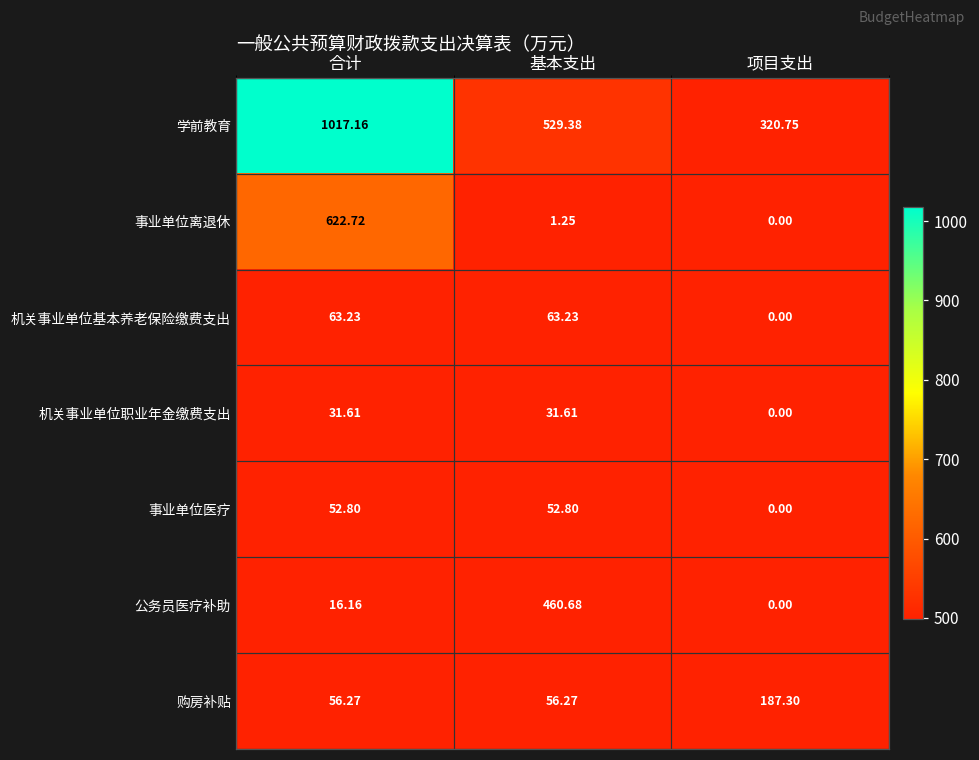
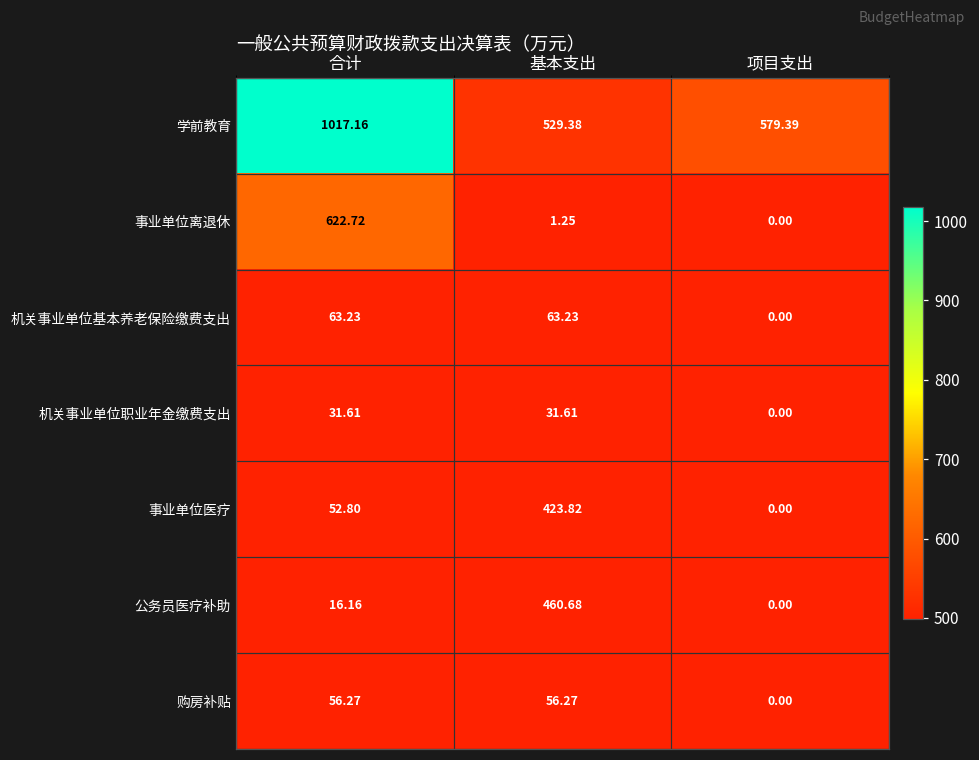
学前教育, 项目支出: 320.75 -> 579.39
事业单位医疗, 基本支出: 52.80 -> 423.82
购房补贴, 项目支出: 187.30 -> 0.00
